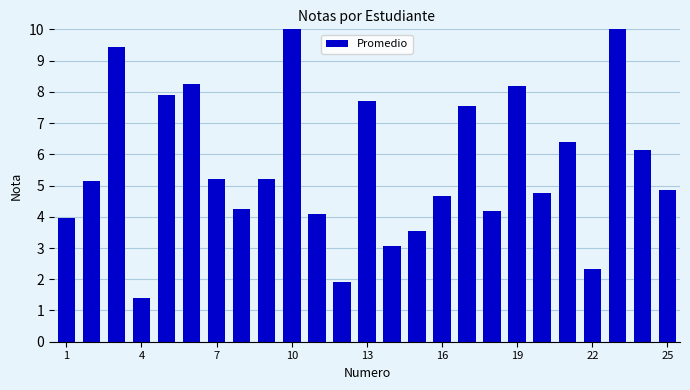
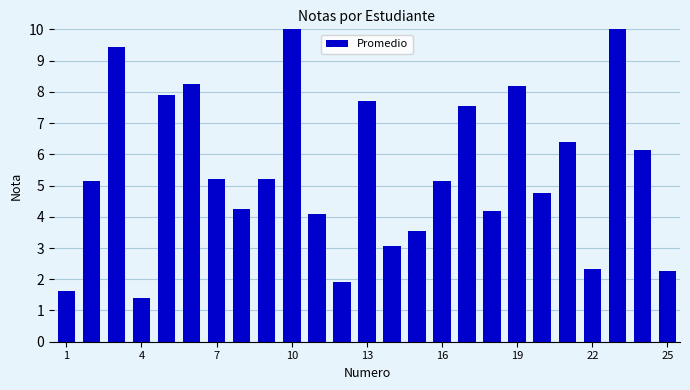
1: 4.0 -> 1.6
16: 4.7 -> 5.2
25: 4.9 -> 2.3
